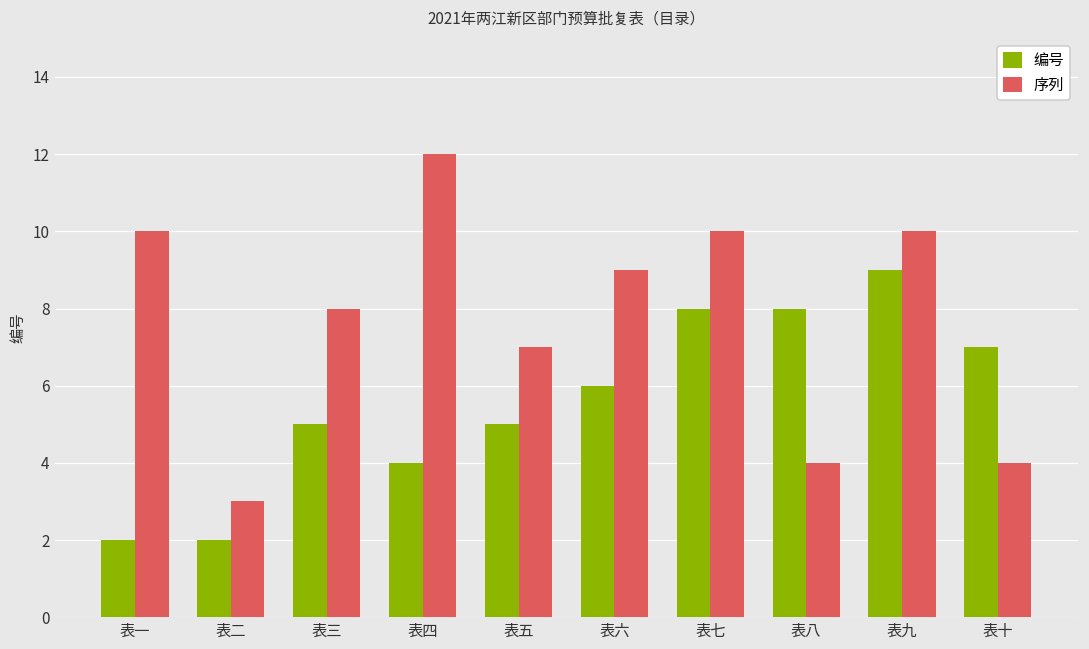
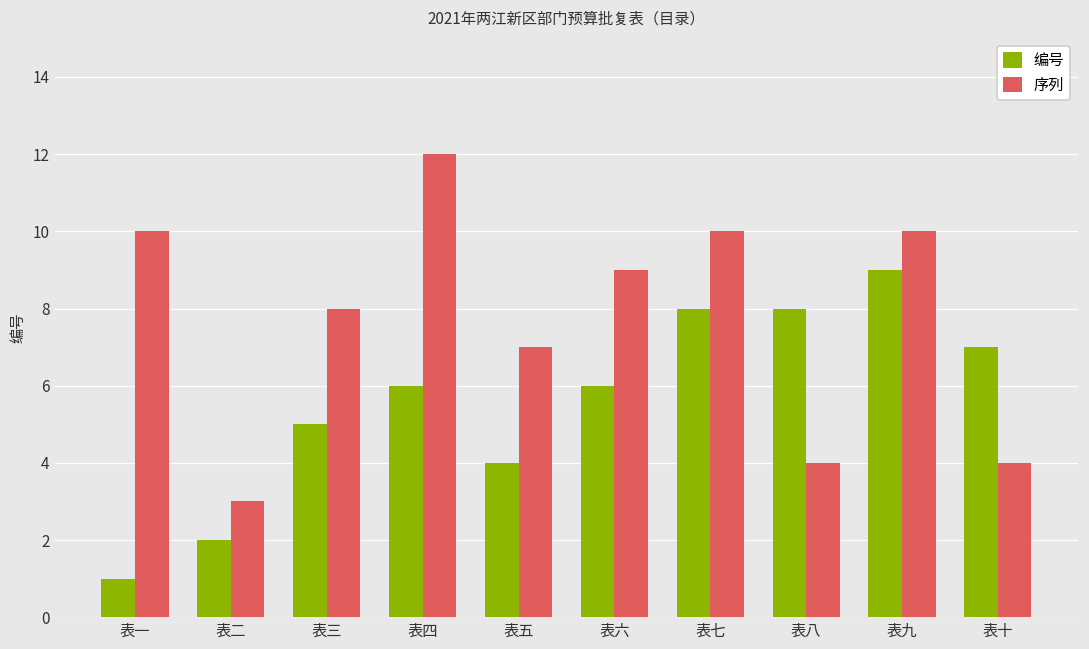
编号, 表一: 2 -> 1
编号, 表四: 4 -> 6
编号, 表五: 5 -> 4
